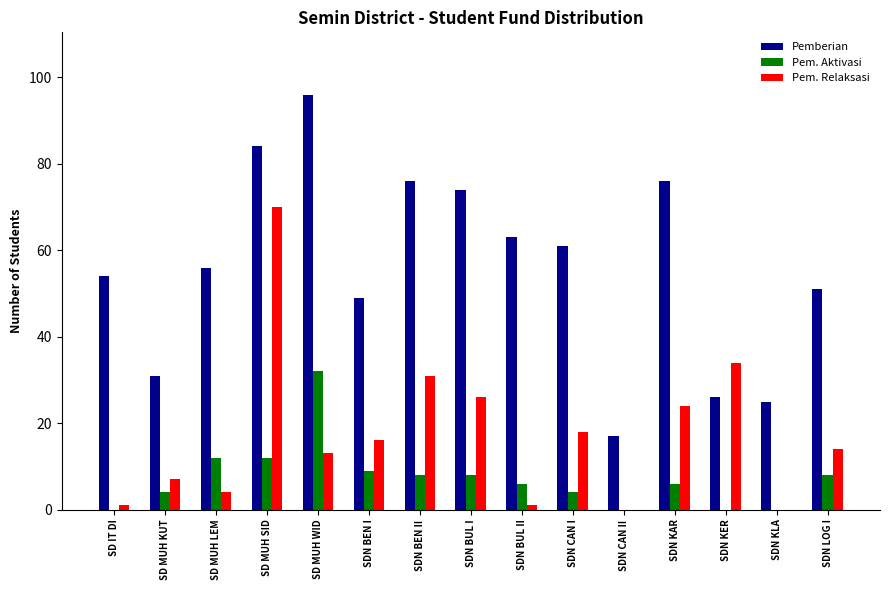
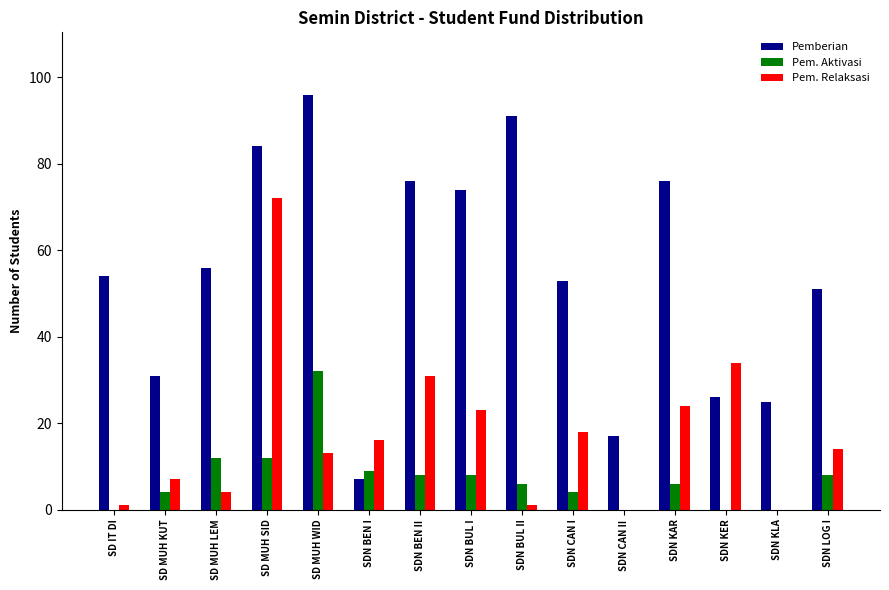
Pem. Relaksasi, SD MUH SID: 70 -> 72
Pemberian, SDN BEN I: 49 -> 7
Pem. Relaksasi, SDN BUL I: 26 -> 23
Pemberian, SDN BUL II: 63 -> 91
Pemberian, SDN CAN I: 61 -> 53
